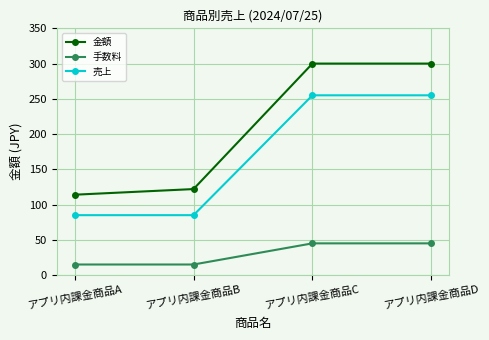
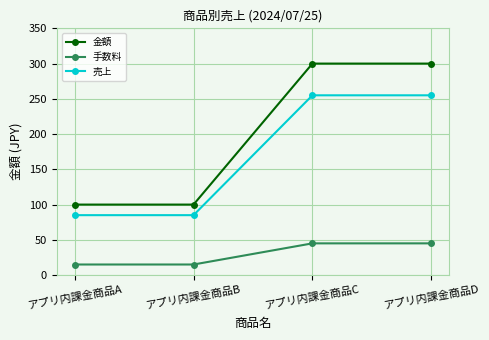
金額, アプリ内課金商品A: 110 -> 100
金額, アプリ内課金商品B: 120 -> 100
